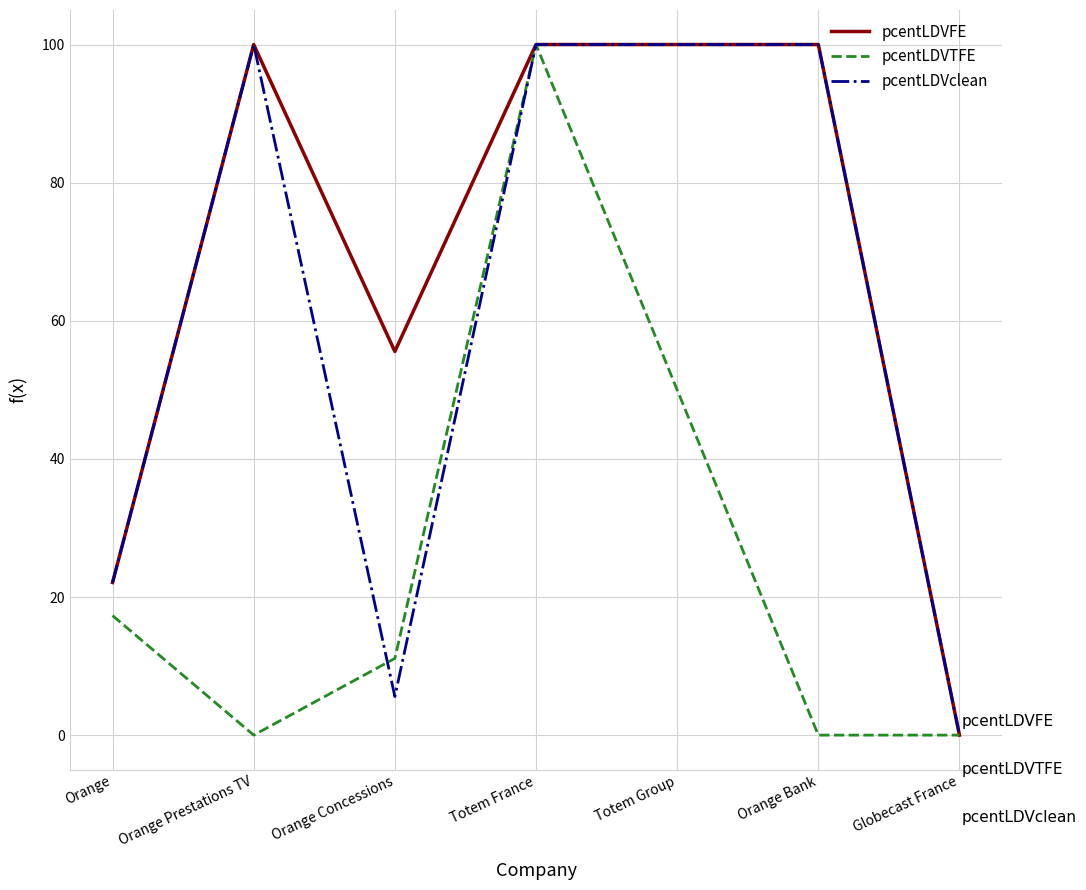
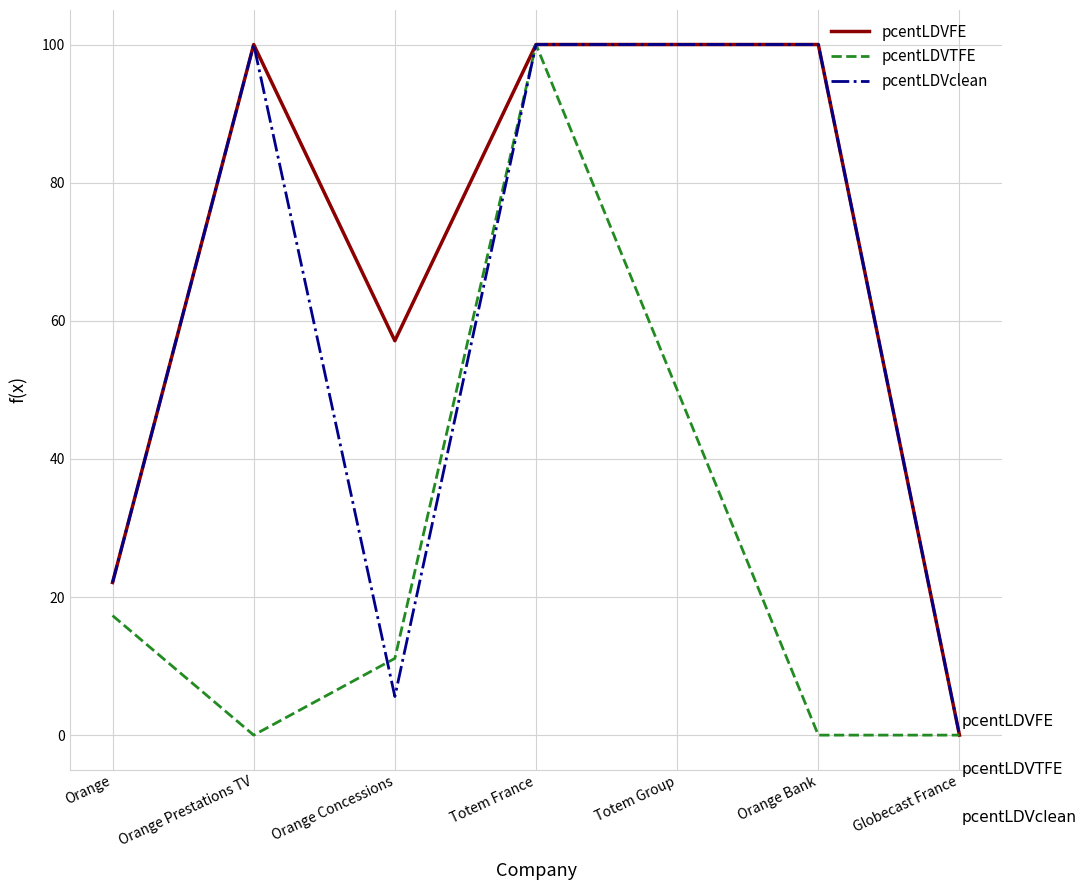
pcentLDVFE, Orange Concessions: 56 -> 57
